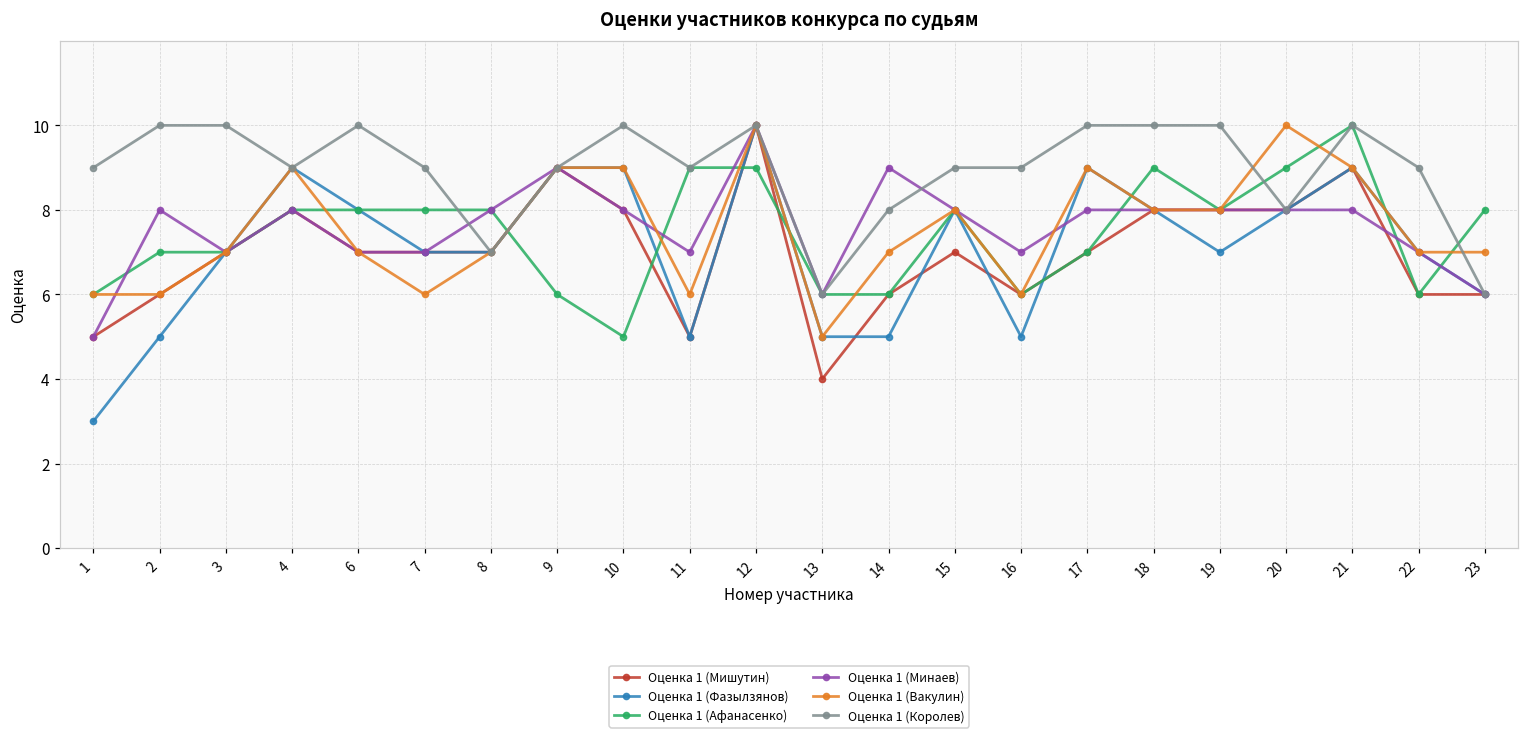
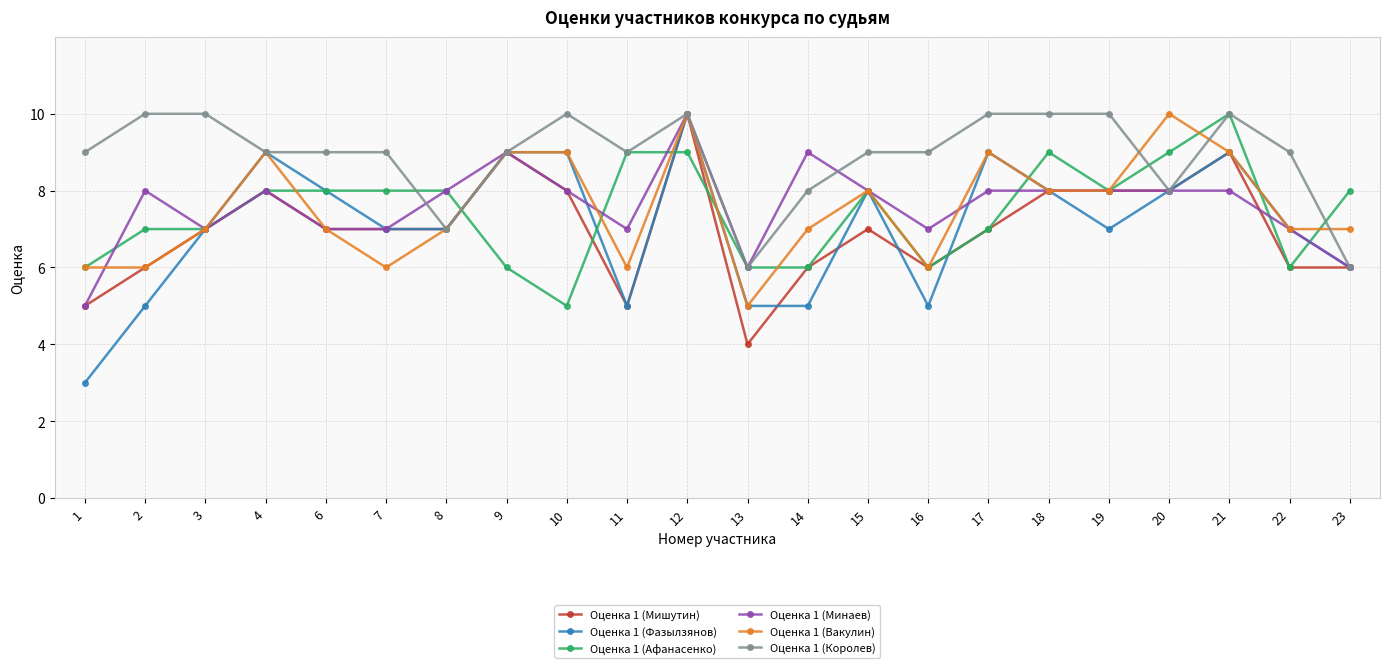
Оценка 1 (Королев), 6: 10 -> 9
